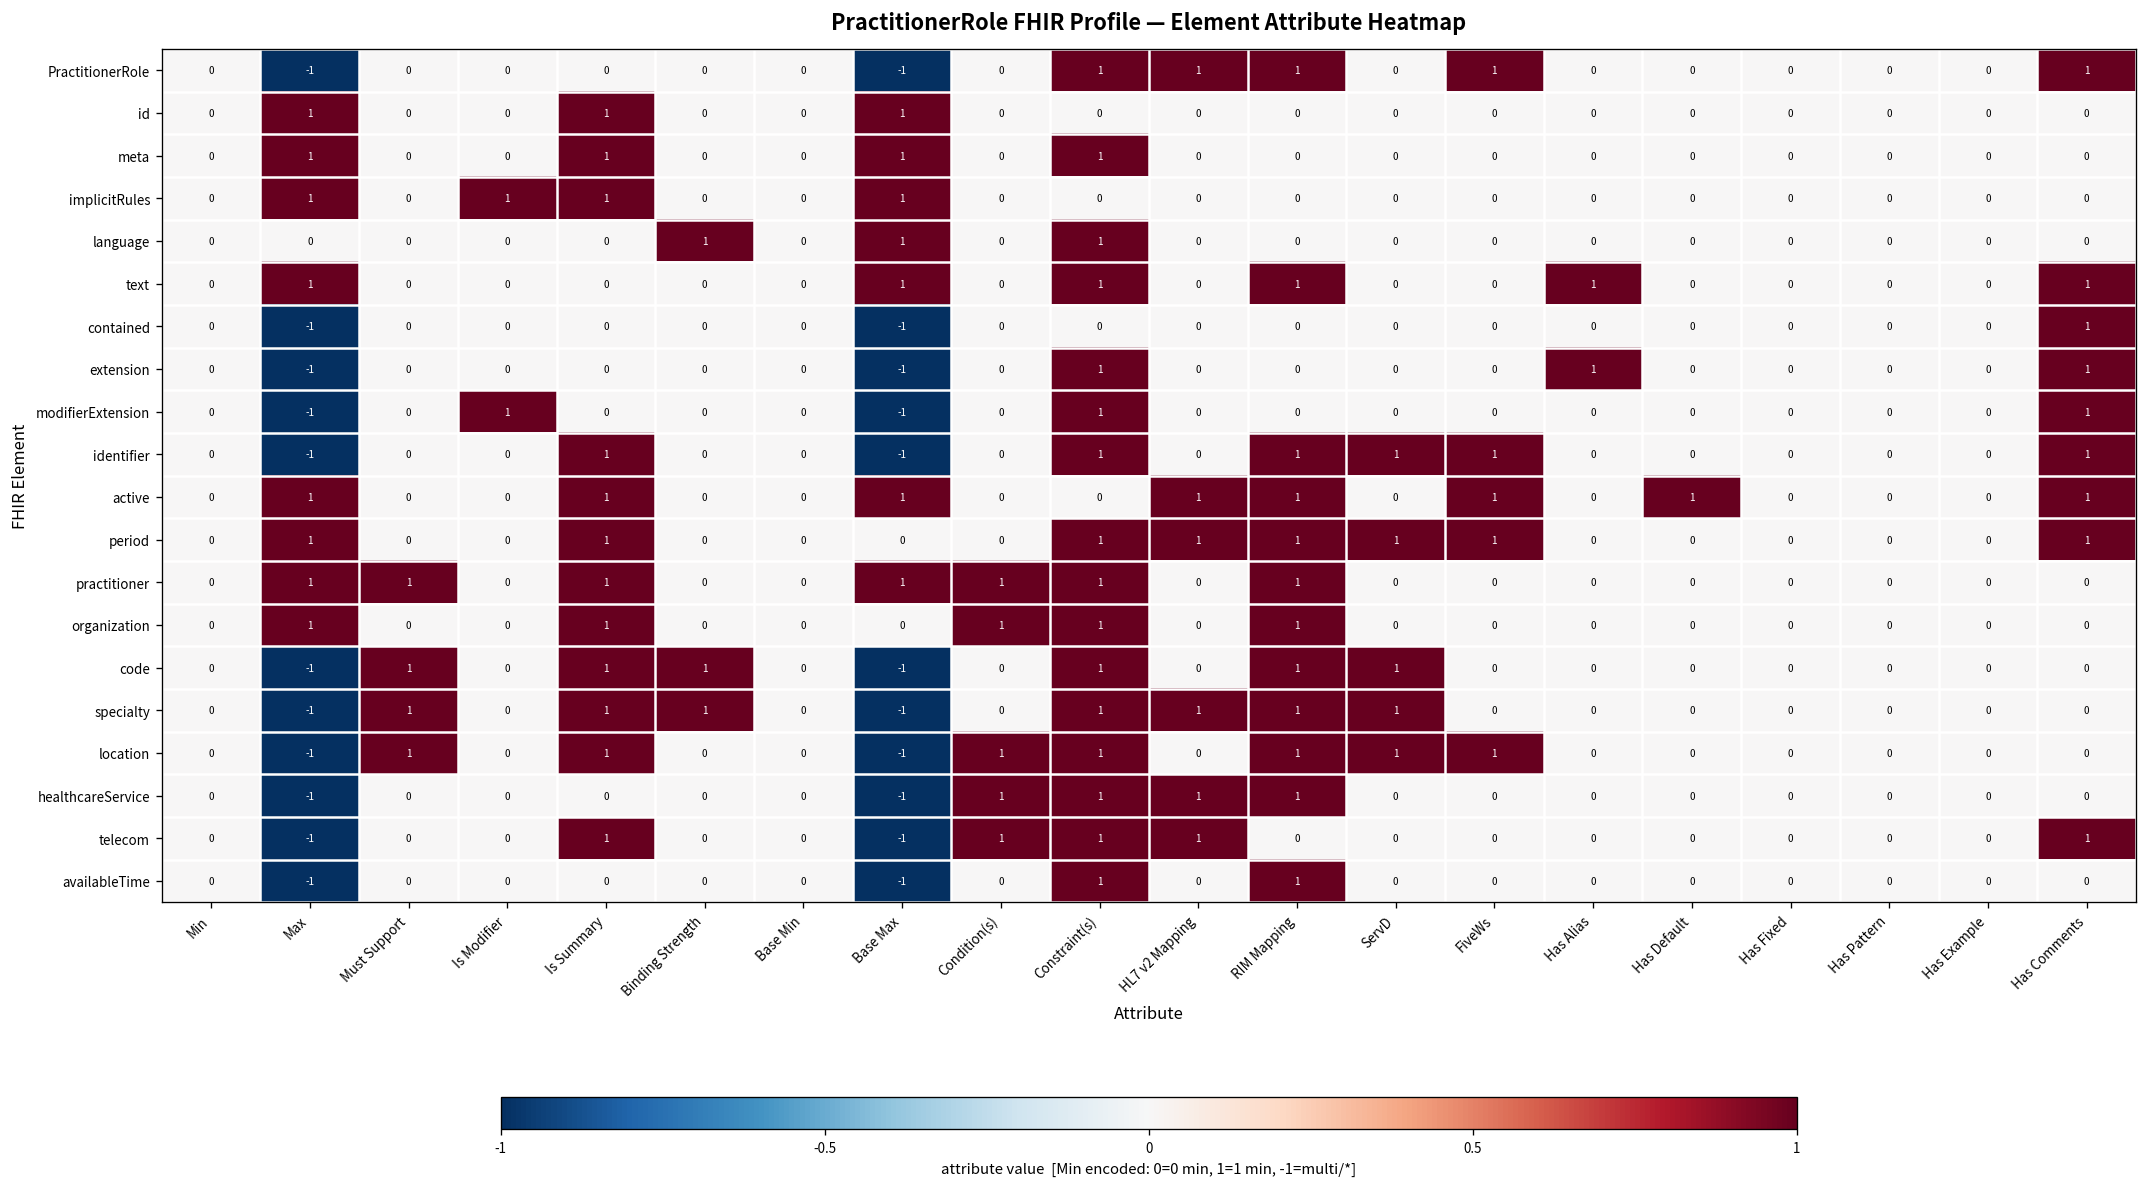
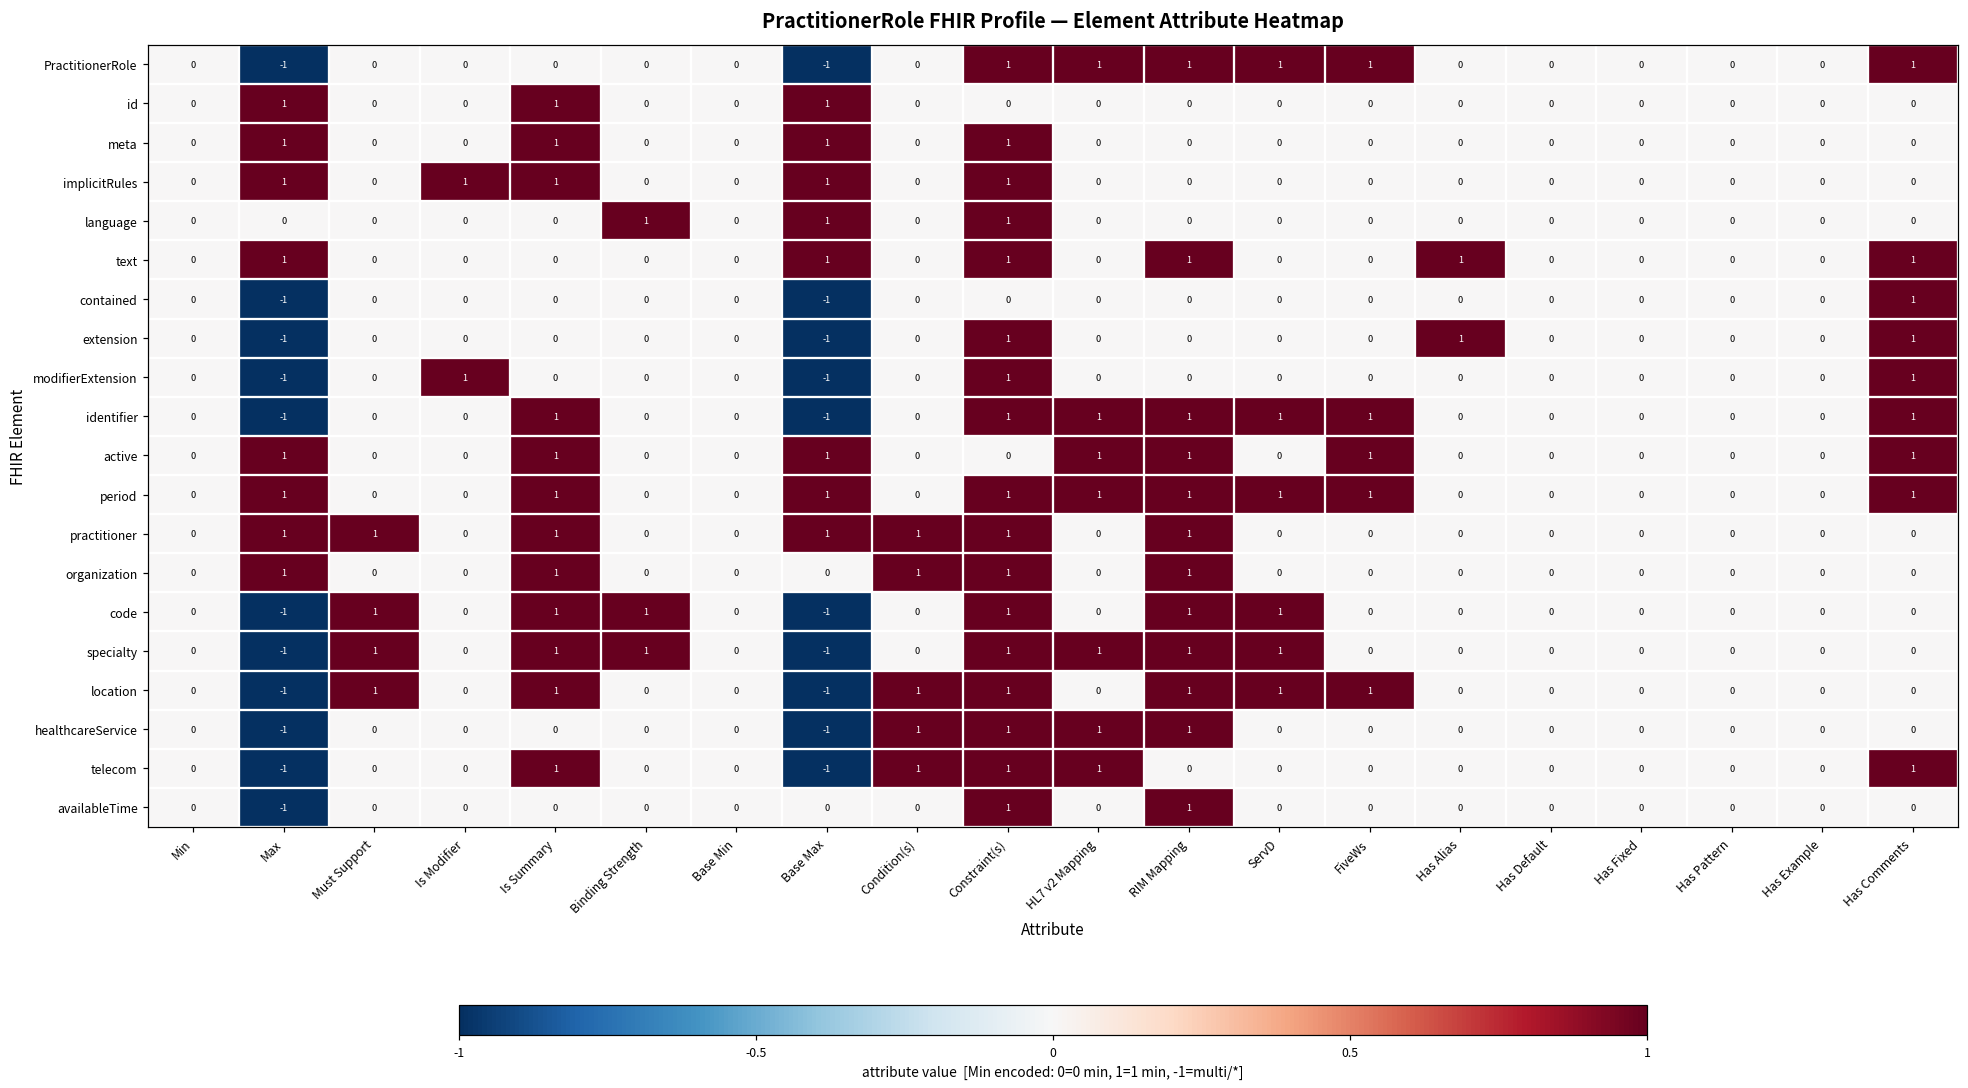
PractitionerRole, ServD: 0 -> 1
implicitRules, Constraint(s): 0 -> 1
identifier, HL7 v2 Mapping: 0 -> 1
active, Has Default: 1 -> 0
period, Base Max: 0 -> 1
availableTime, Base Max: -1 -> 0
